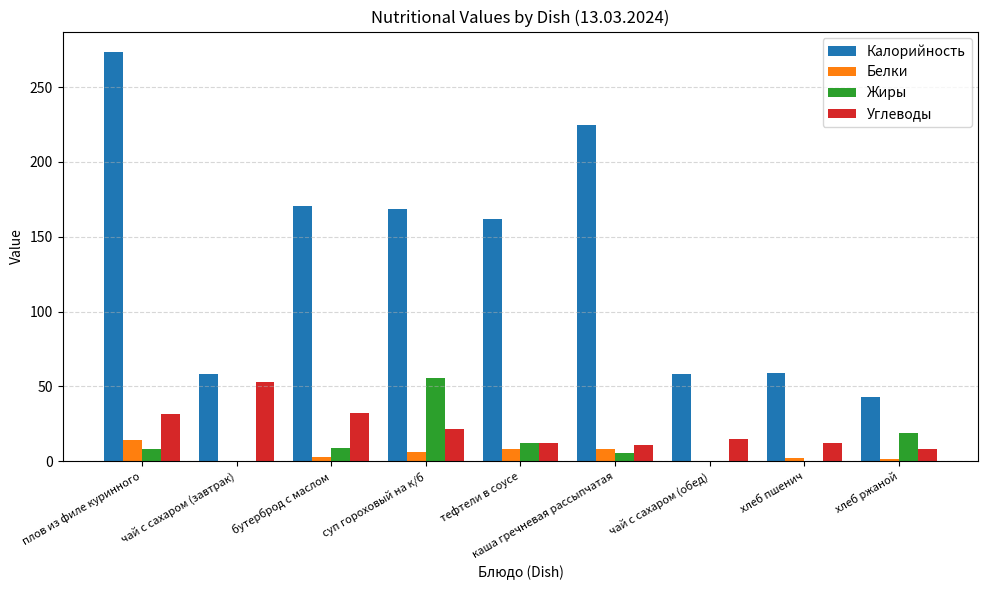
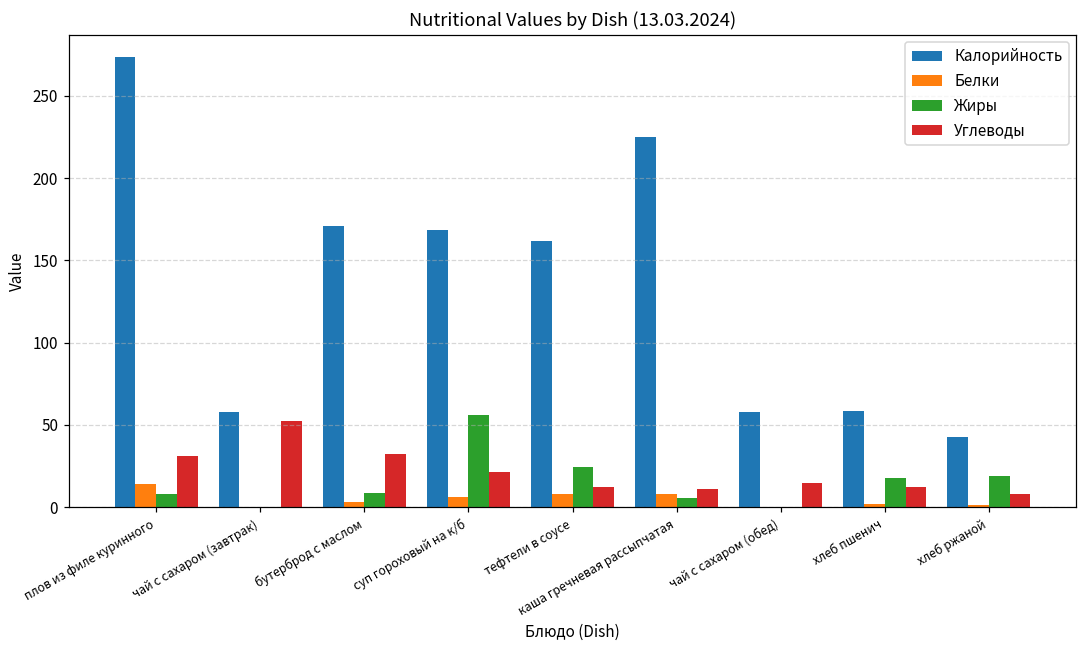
Жиры, тефтели в соусе: 12 -> 25
Жиры, хлеб пшенич: 0 -> 18
